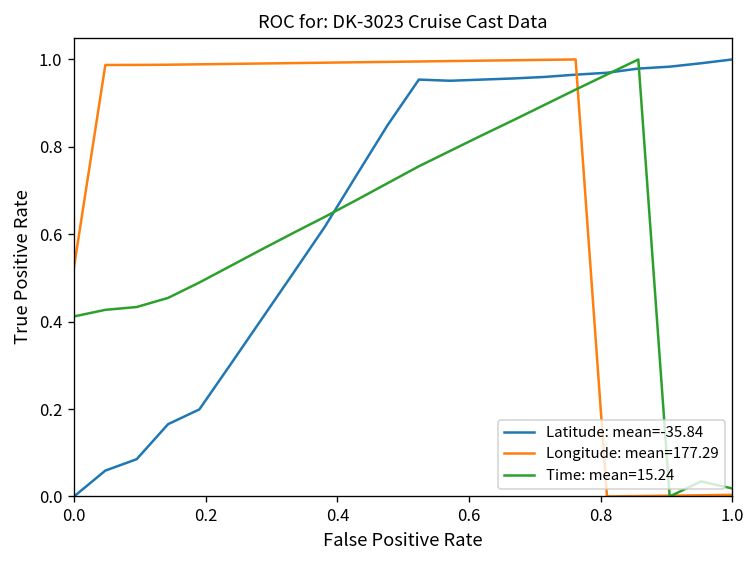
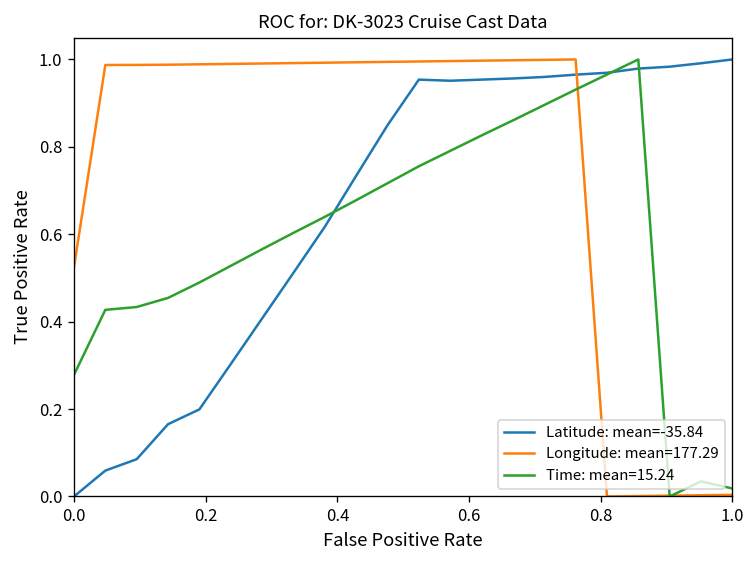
Time: mean=15.24, 0.0: 0.41 -> 0.28
